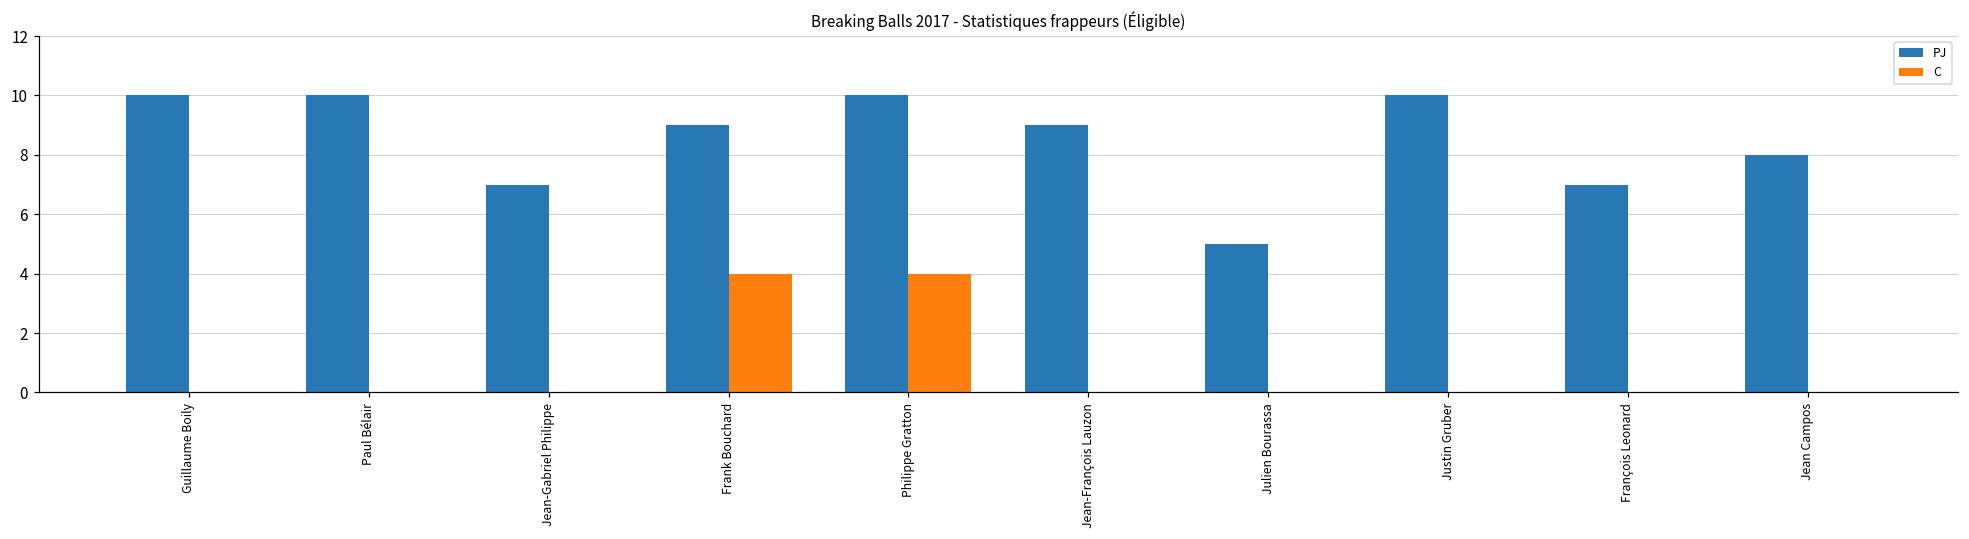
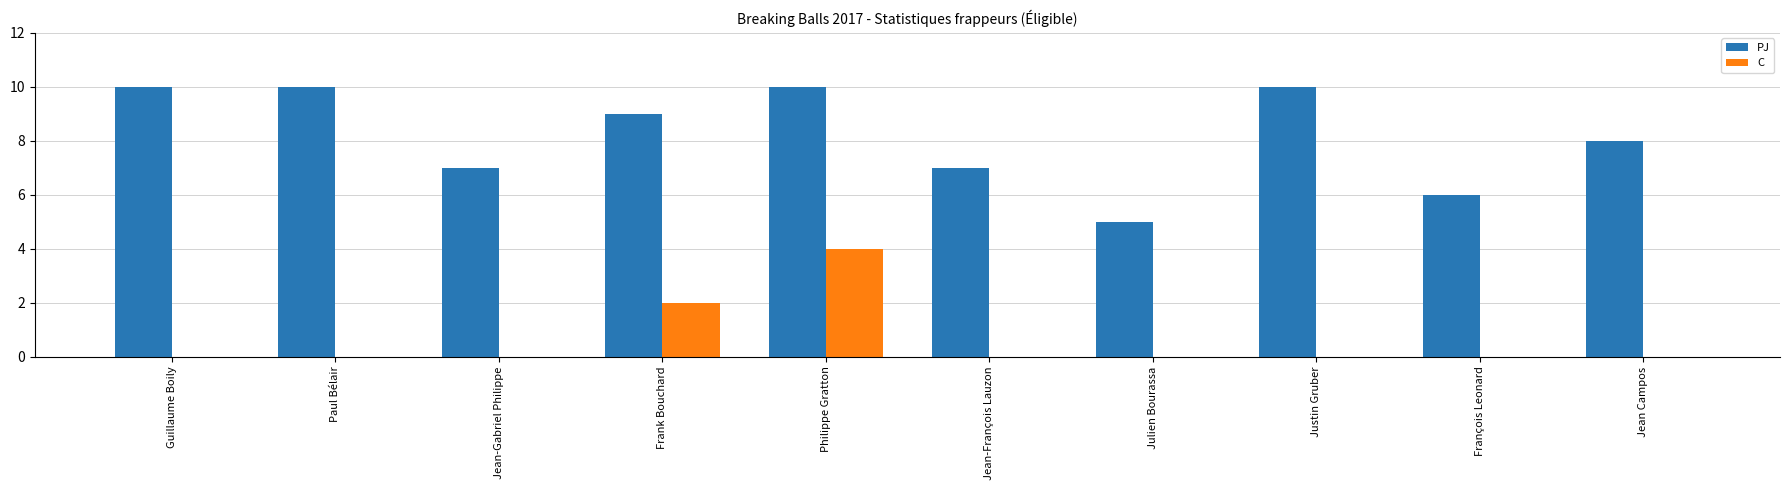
C, Frank Bouchard: 4 -> 2
PJ, Jean-François Lauzon: 9 -> 7
PJ, François Leonard: 7 -> 6
